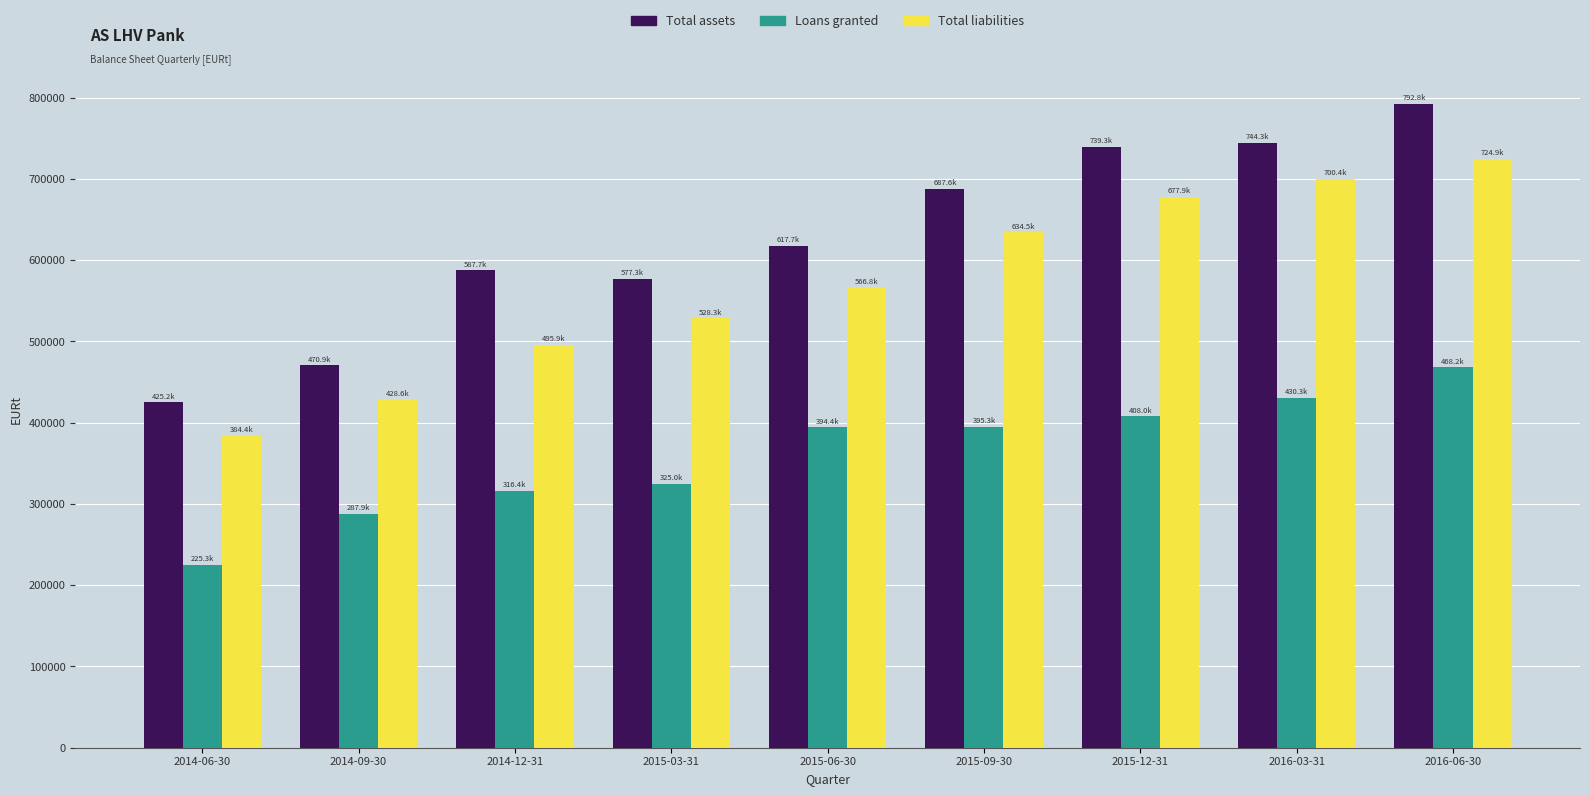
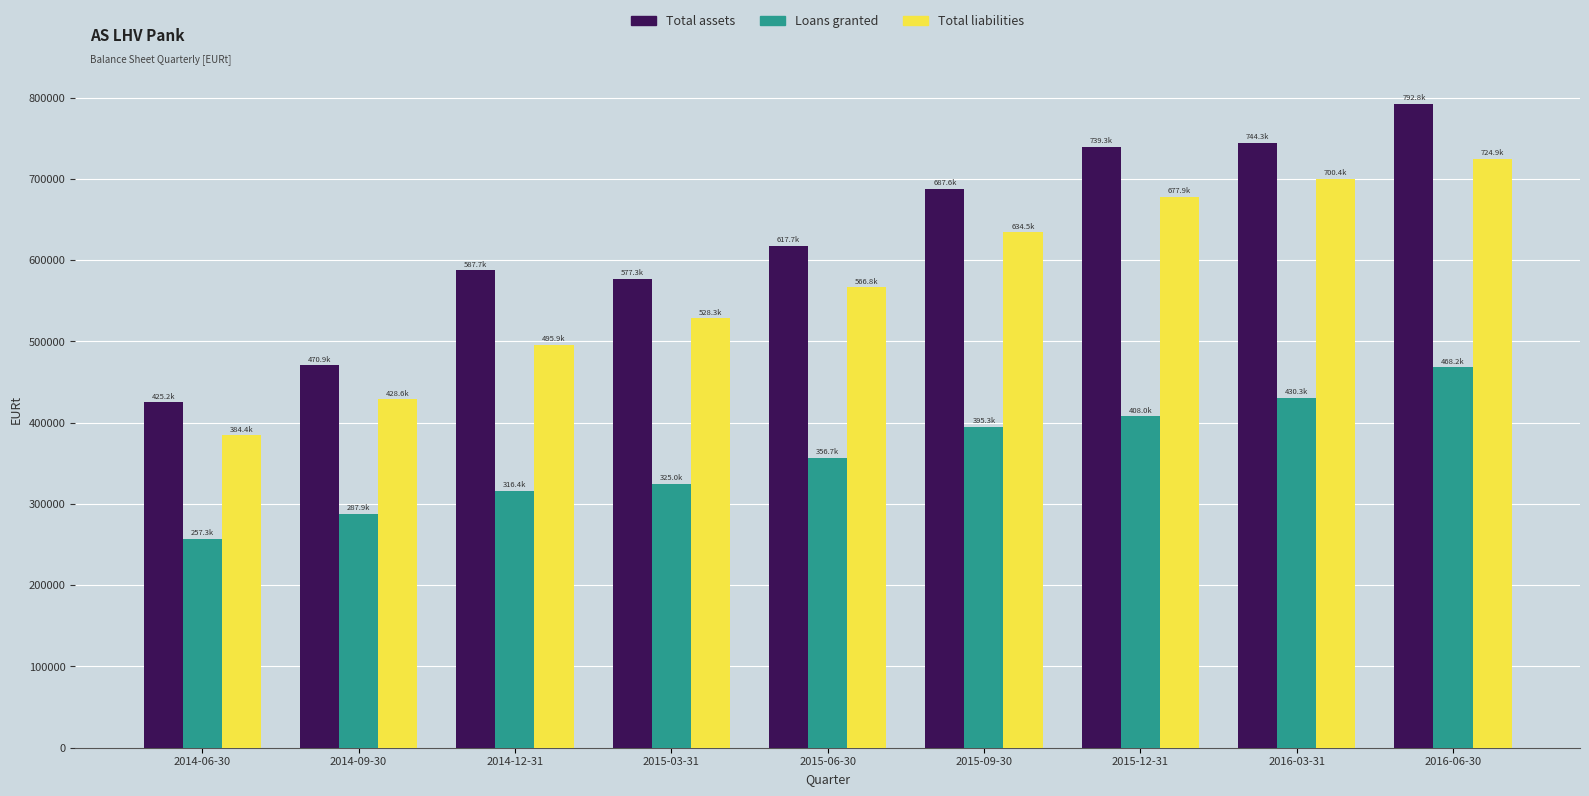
Loans granted, 2014-06-30: 225.3k -> 257.3k
Loans granted, 2015-06-30: 394.4k -> 356.7k
